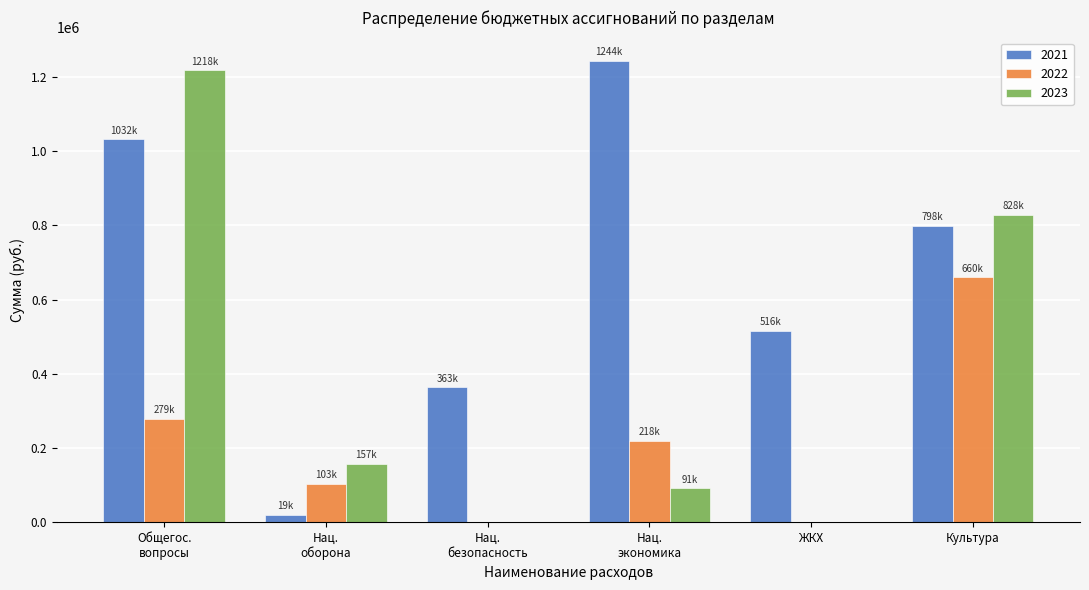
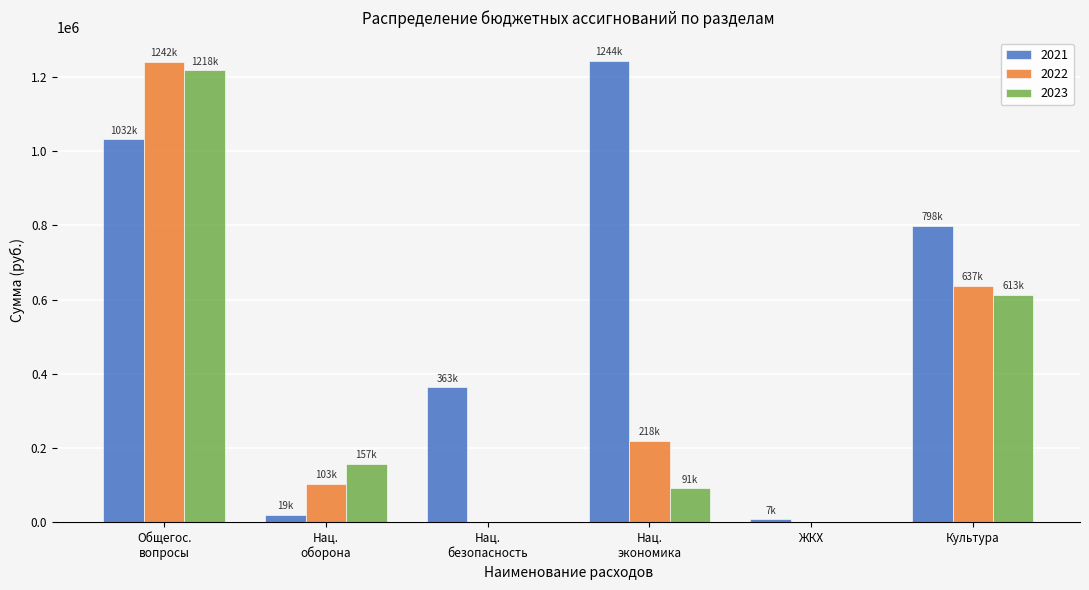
2022, Общегос. вопросы: 279k -> 1242k
2021, ЖКХ: 516k -> 7k
2022, Культура: 660k -> 637k
2023, Культура: 828k -> 613k
